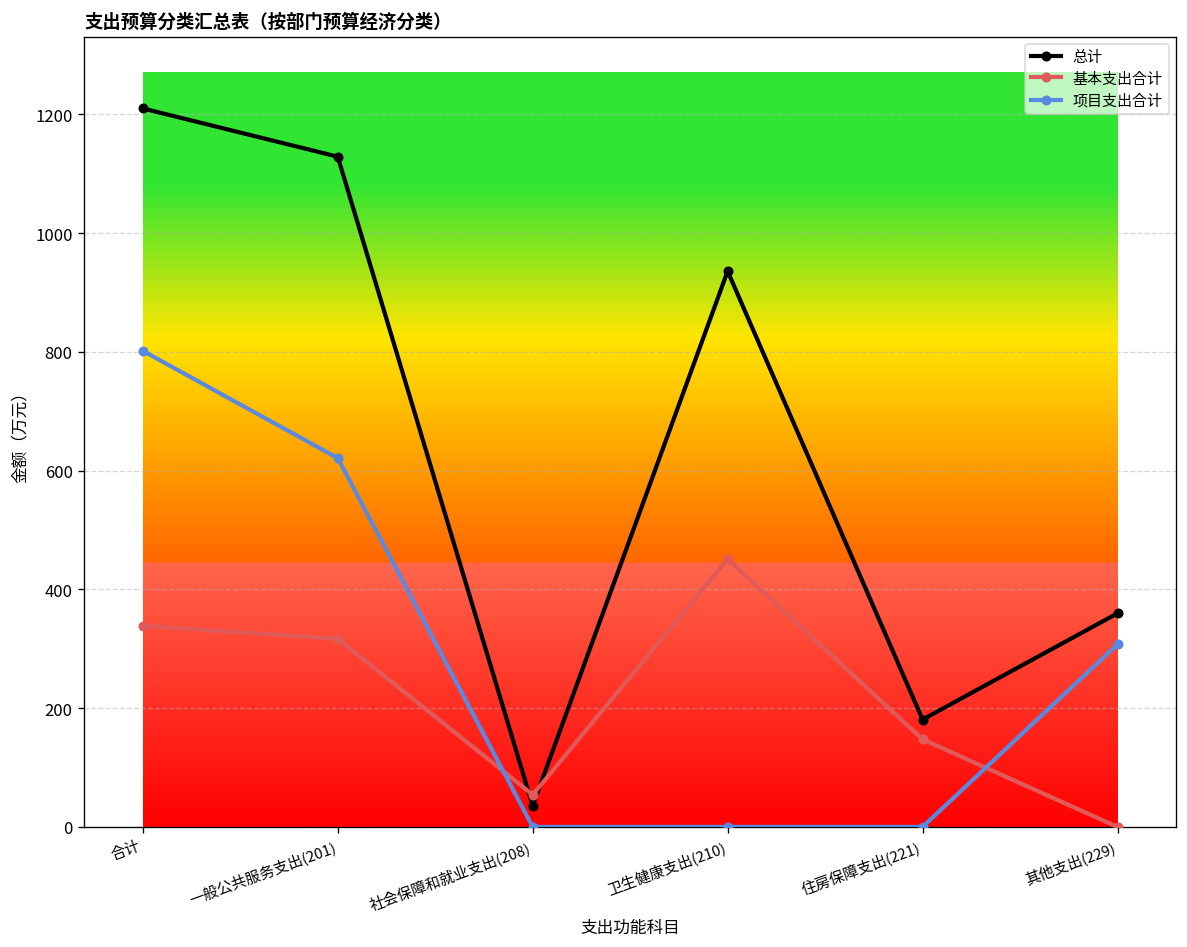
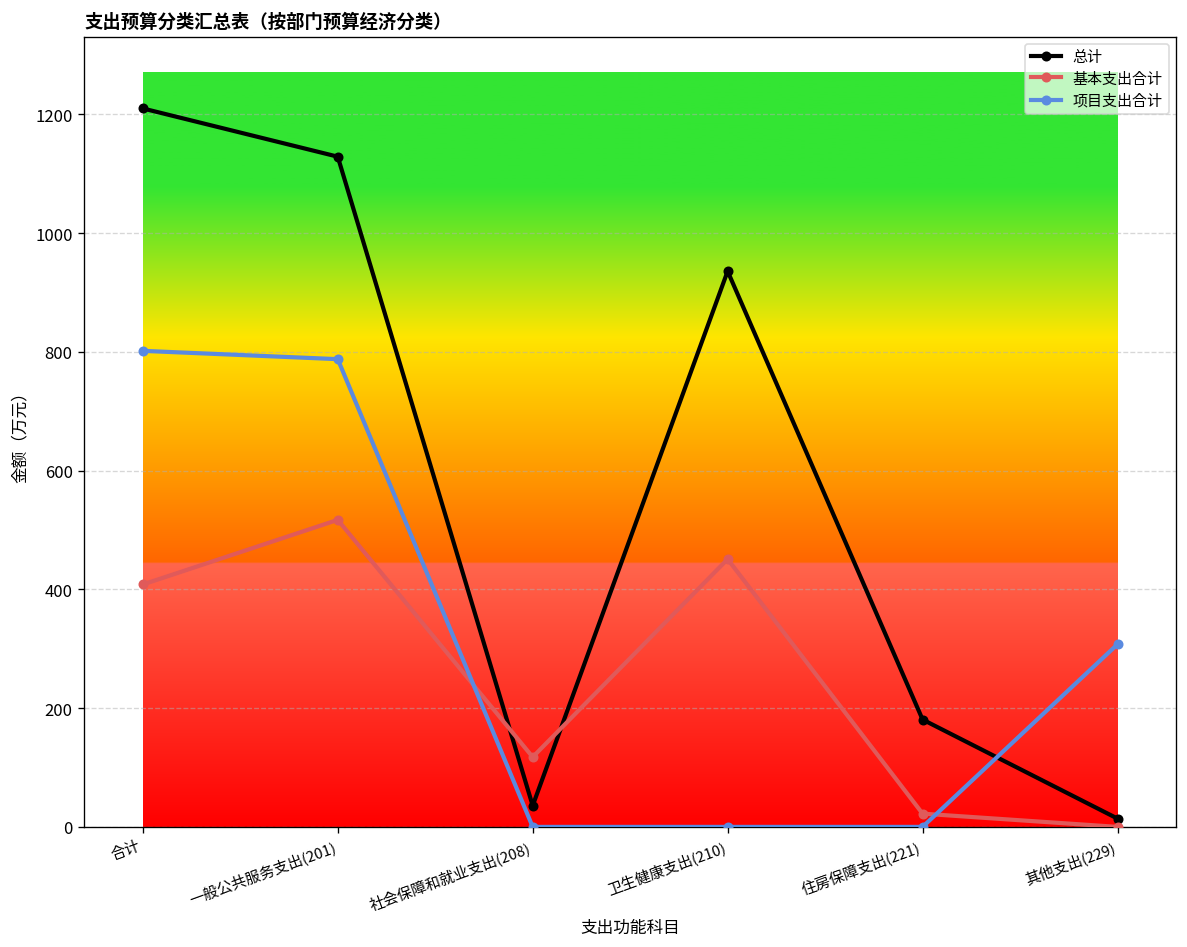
基本支出合计, 合计: 340 -> 410
基本支出合计, 一般公共服务支出(201): 320 -> 520
项目支出合计, 一般公共服务支出(201): 620 -> 790
基本支出合计, 社会保障和就业支出(208): 50 -> 120
基本支出合计, 住房保障支出(221): 150 -> 20
总计, 其他支出(229): 360 -> 10
